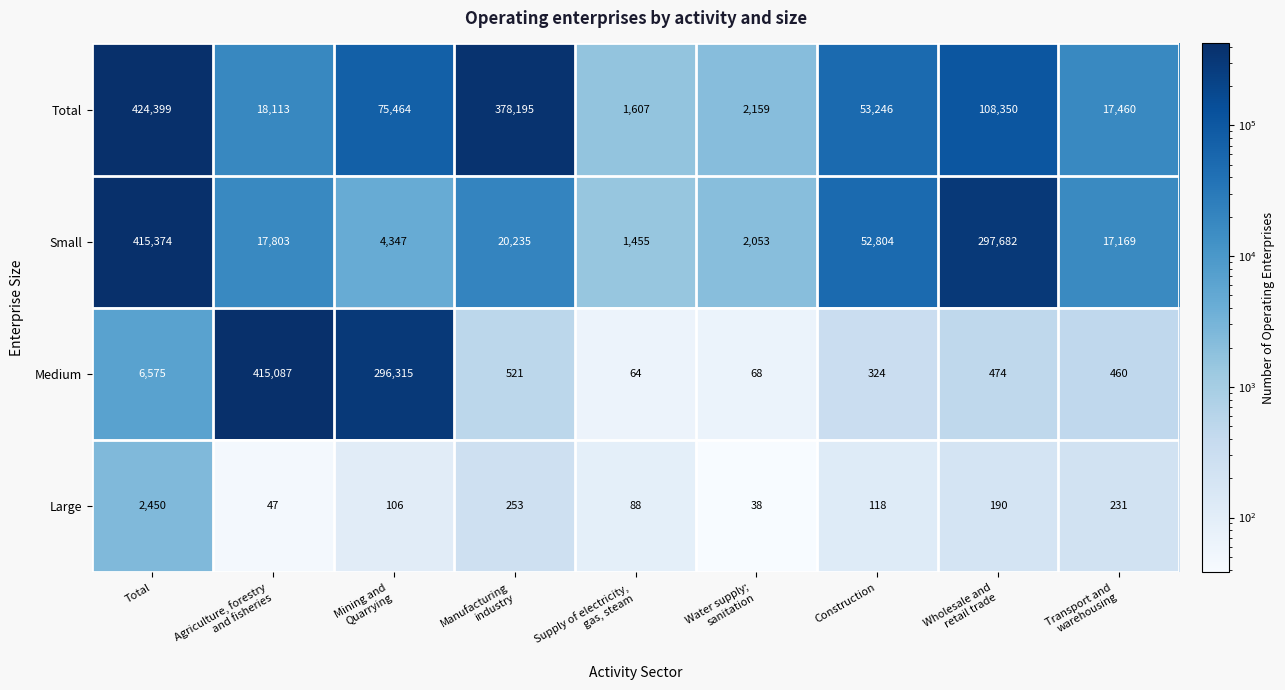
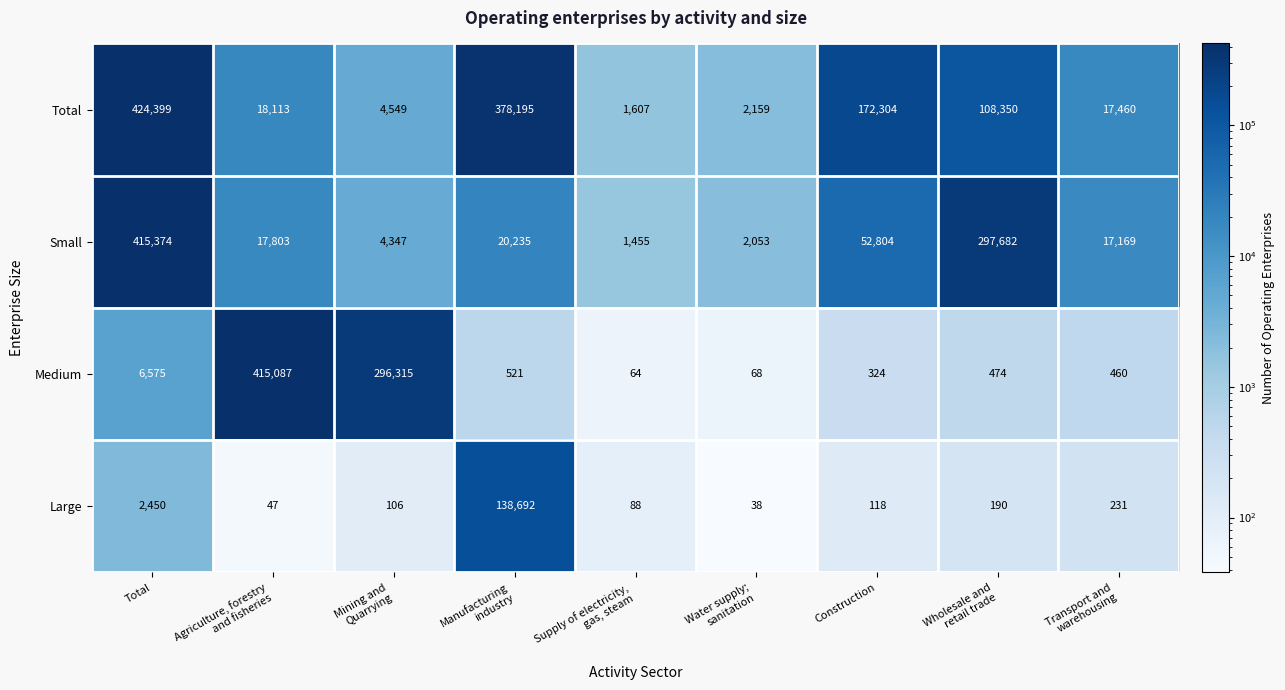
Total, Mining and Quarrying: 75,464 -> 4,549
Total, Construction: 53,246 -> 172,304
Large, Manufacturing industry: 253 -> 138,692
